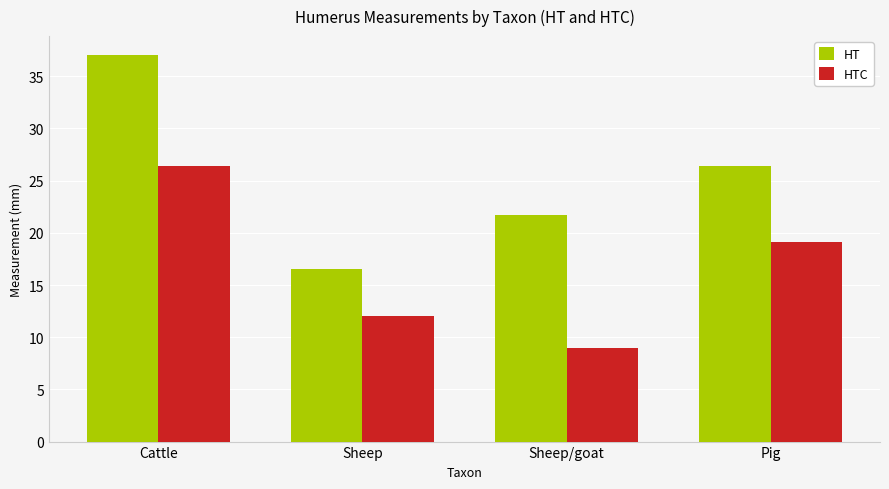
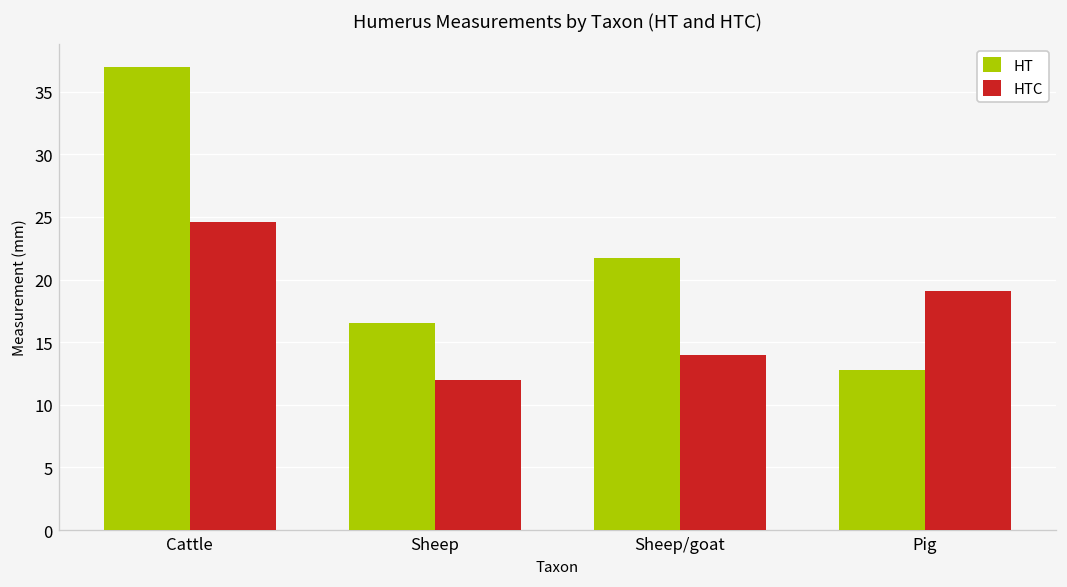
HTC, Cattle: 26.4 -> 24.6
HTC, Sheep/goat: 9 -> 14
HT, Pig: 26.4 -> 12.8
